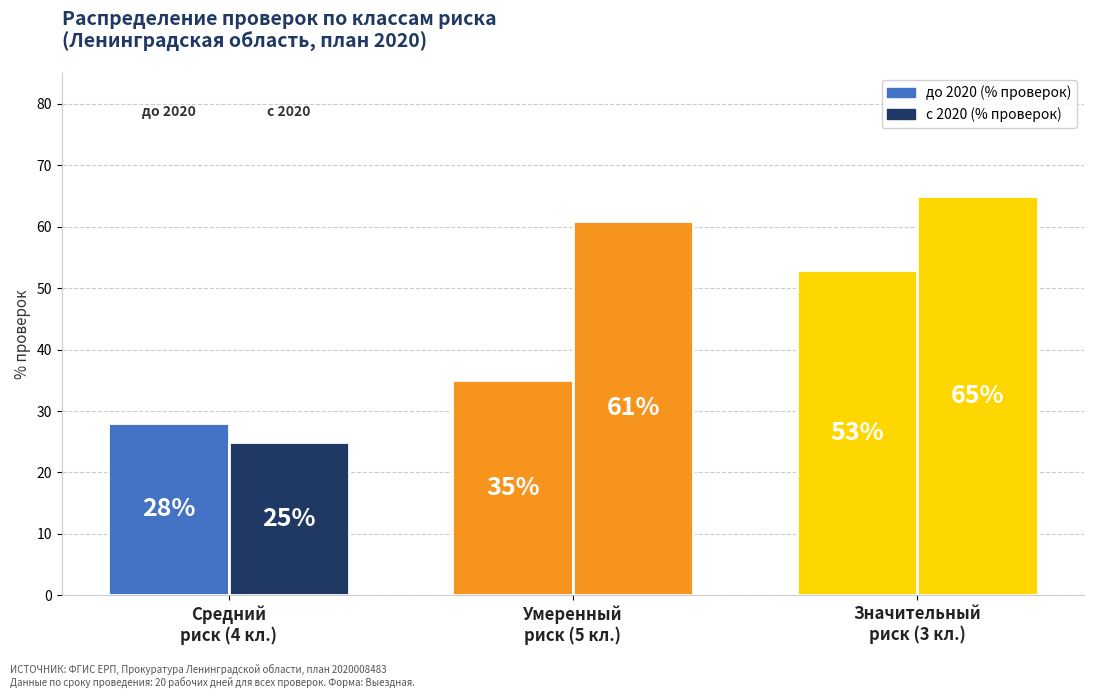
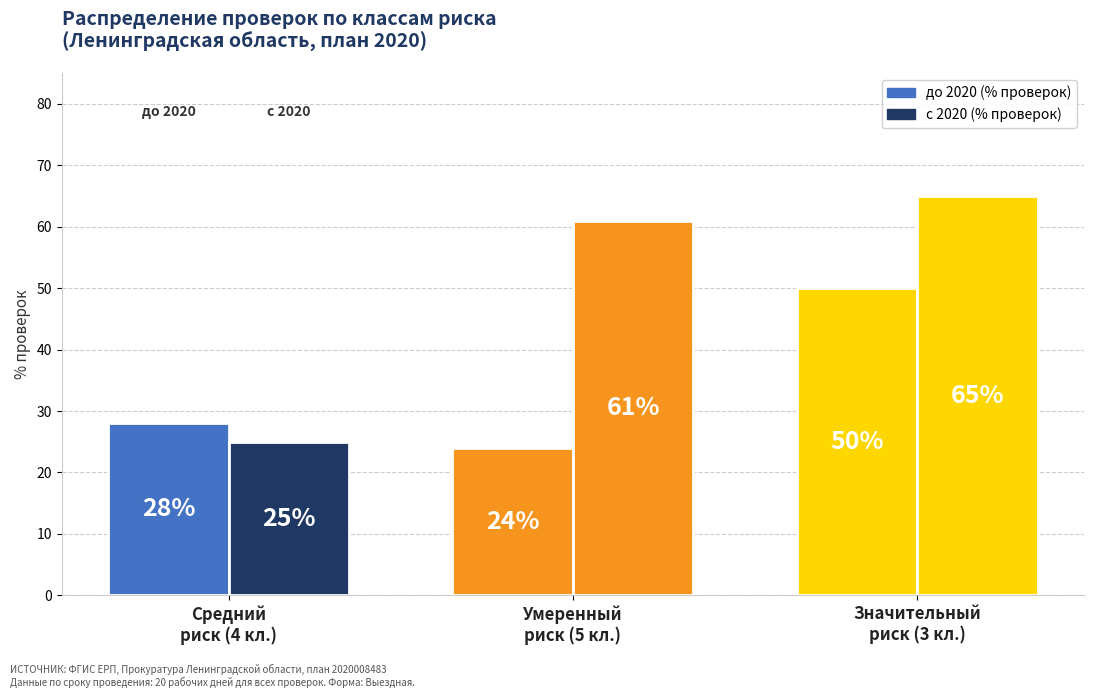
до 2020 (% проверок), Умеренный риск (5 кл.): 35% -> 24%
до 2020 (% проверок), Значительный риск (3 кл.): 53% -> 50%
